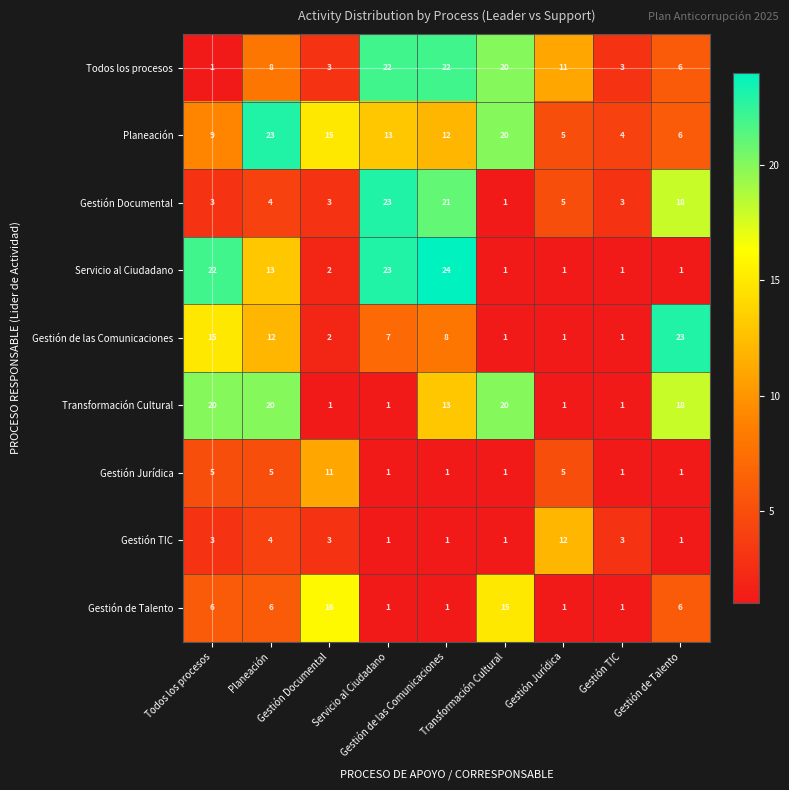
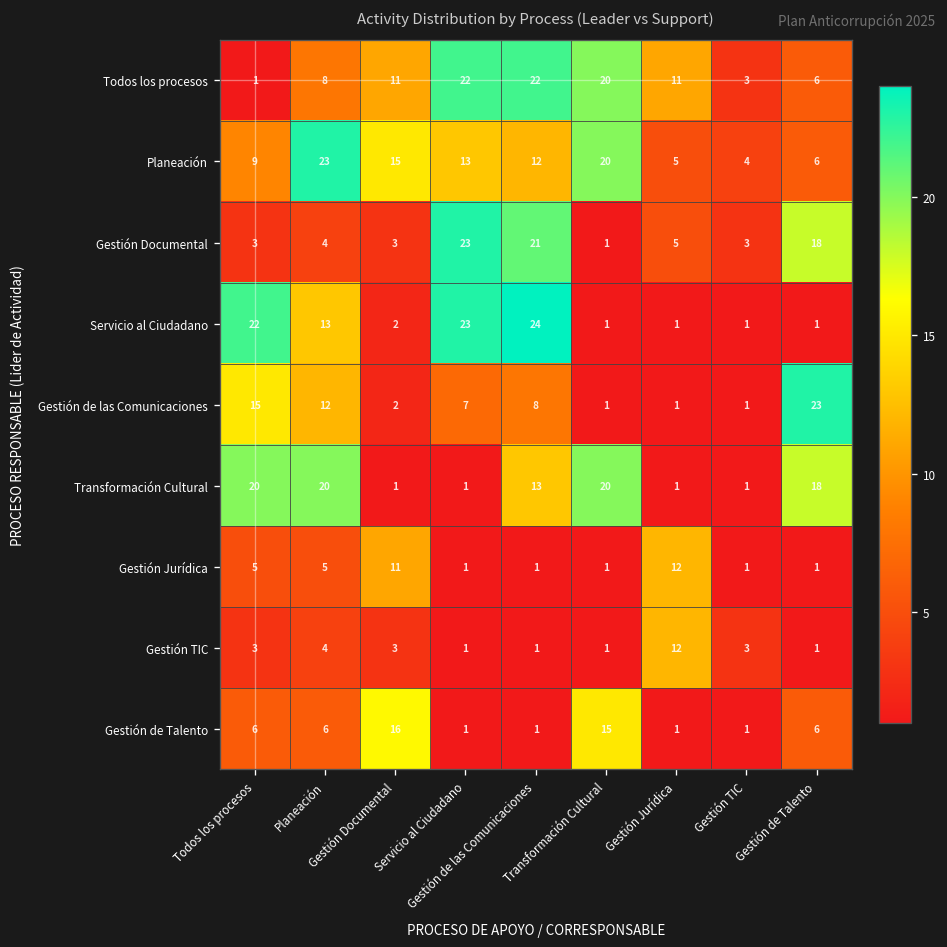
Todos los procesos, Gestión Documental: 3 -> 11
Gestión Jurídica, Gestión Jurídica: 5 -> 12
